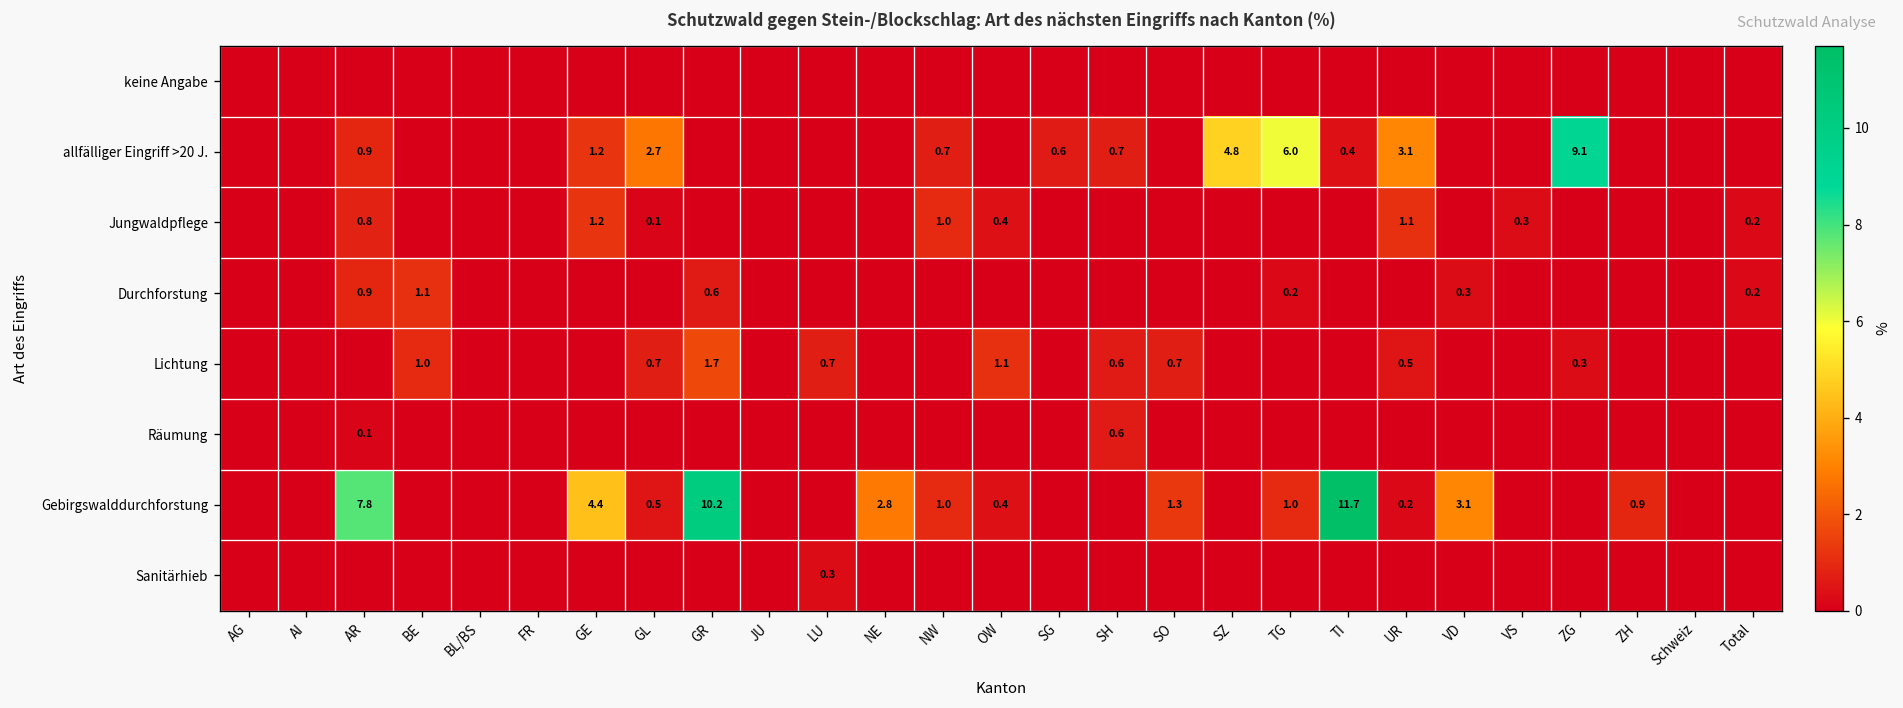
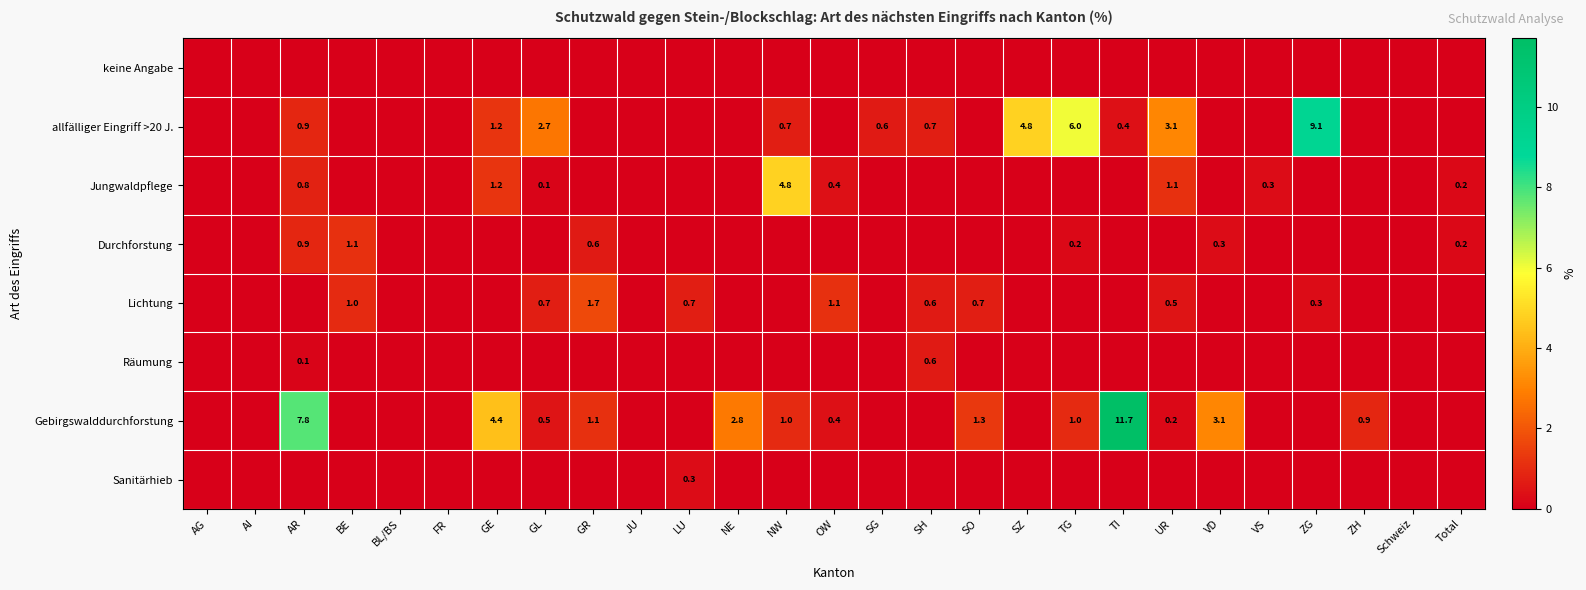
Jungwaldpflege, NW: 1.0 -> 4.8
Gebirgswalddurchforstung, GR: 10.2 -> 1.1
